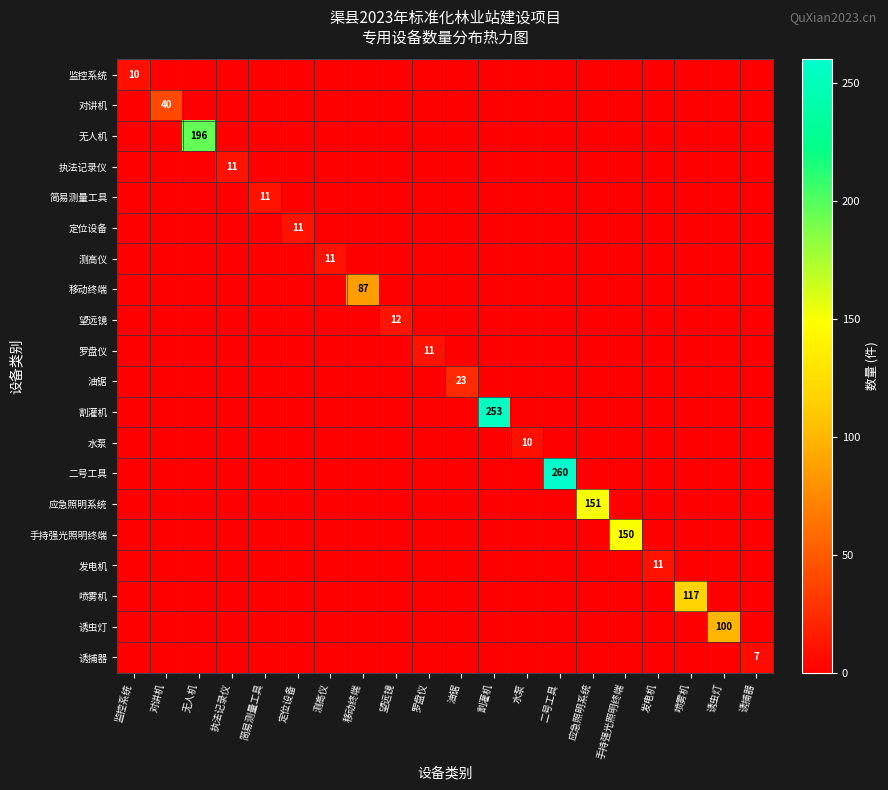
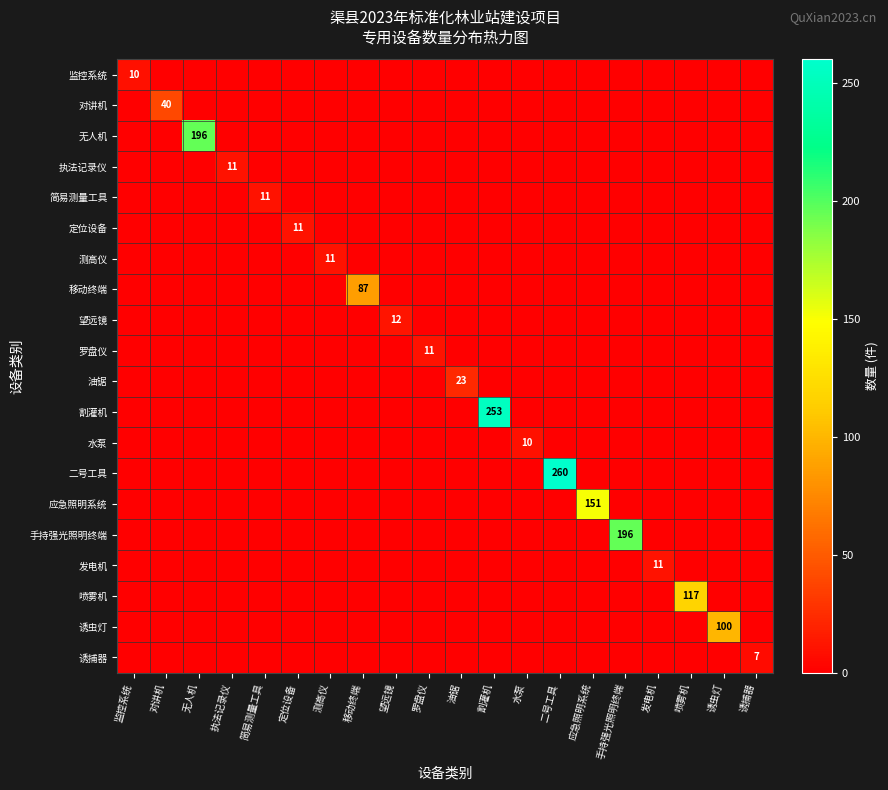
手持强光照明终端, 手持强光照明终端: 150 -> 196
